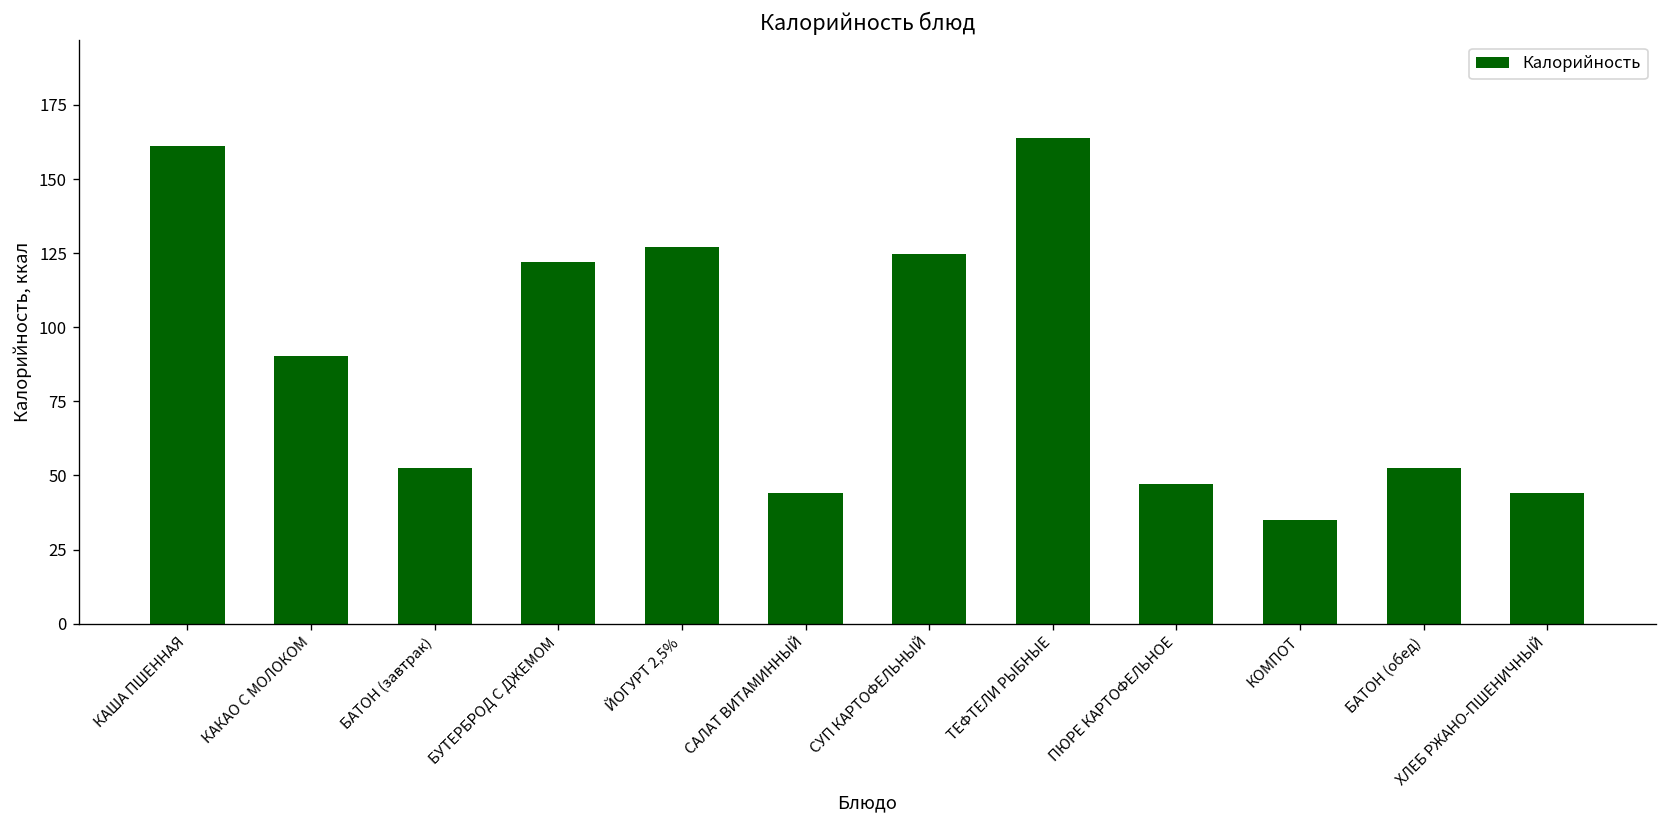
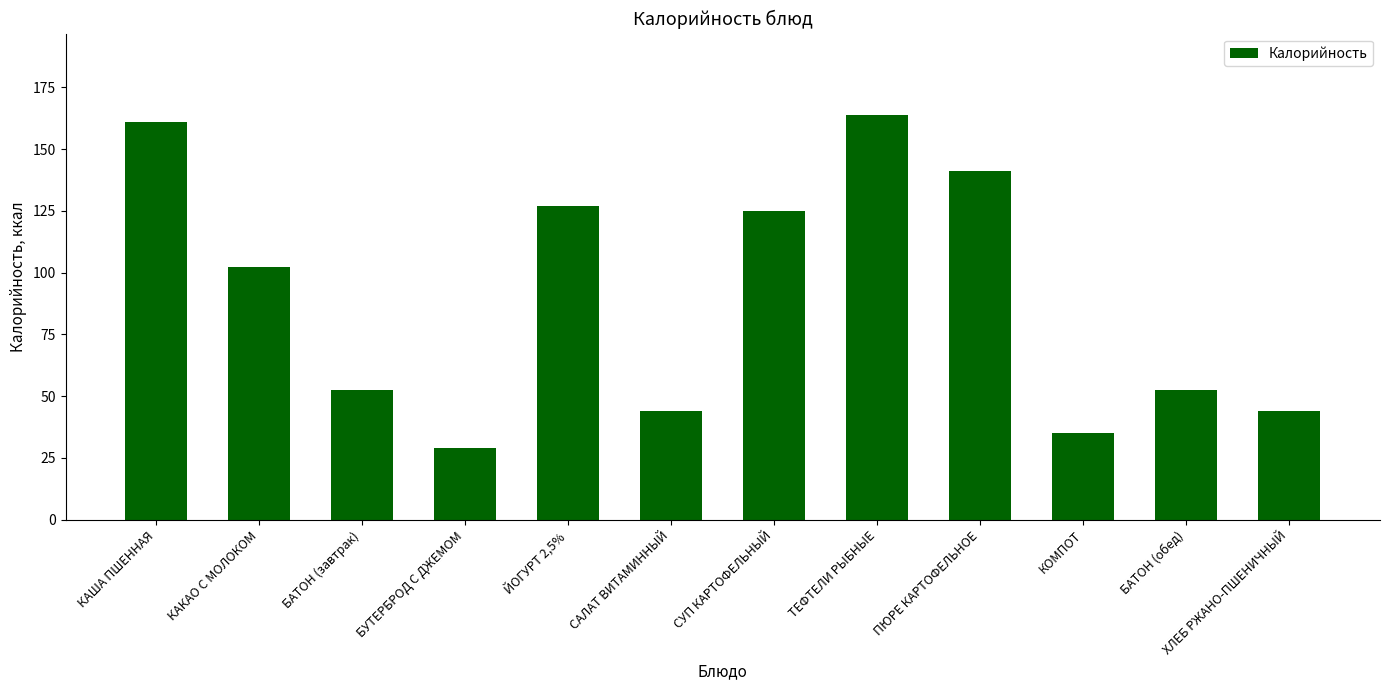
КАКАО С МОЛОКОМ: 90 -> 102
БУТЕРБРОД С ДЖЕМОМ: 122 -> 29
ПЮРЕ КАРТОФЕЛЬНОЕ: 47 -> 141
